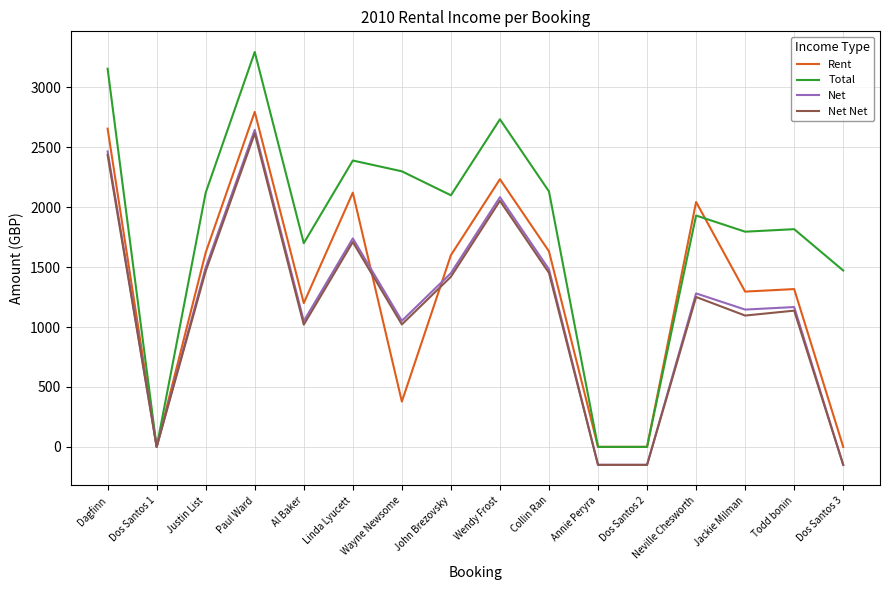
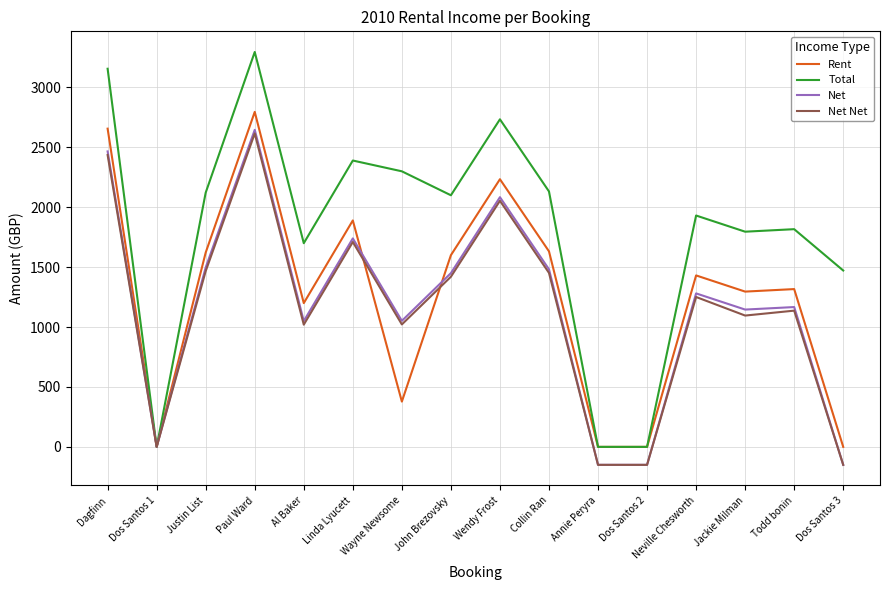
Rent, Linda Lyucett: 2120 -> 1890
Rent, Neville Chesworth: 2040 -> 1430
